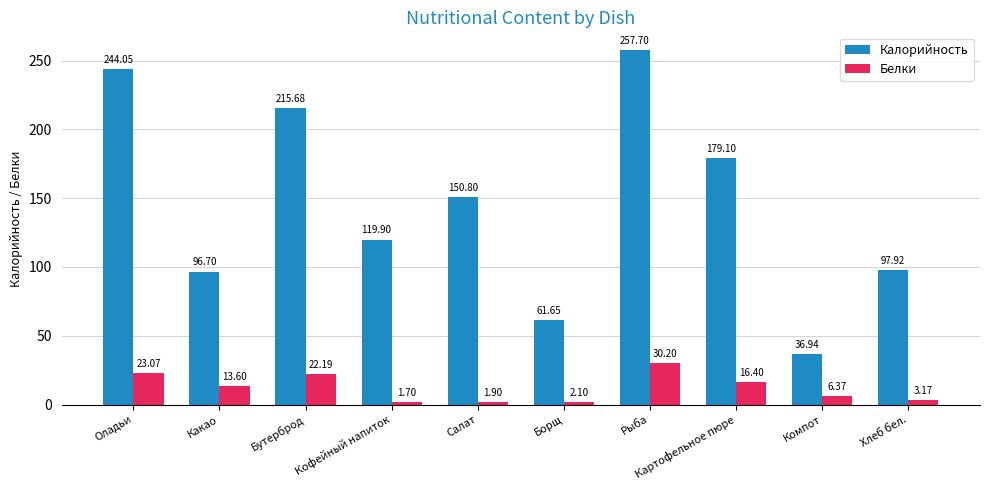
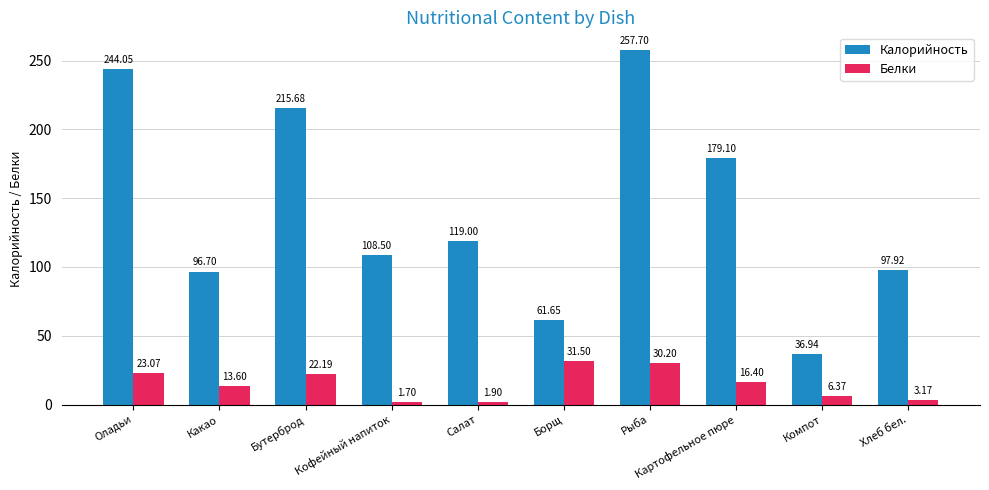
Калорийность, Кофейный напиток: 119.90 -> 108.50
Калорийность, Салат: 150.80 -> 119.00
Белки, Борщ: 2.10 -> 31.50
